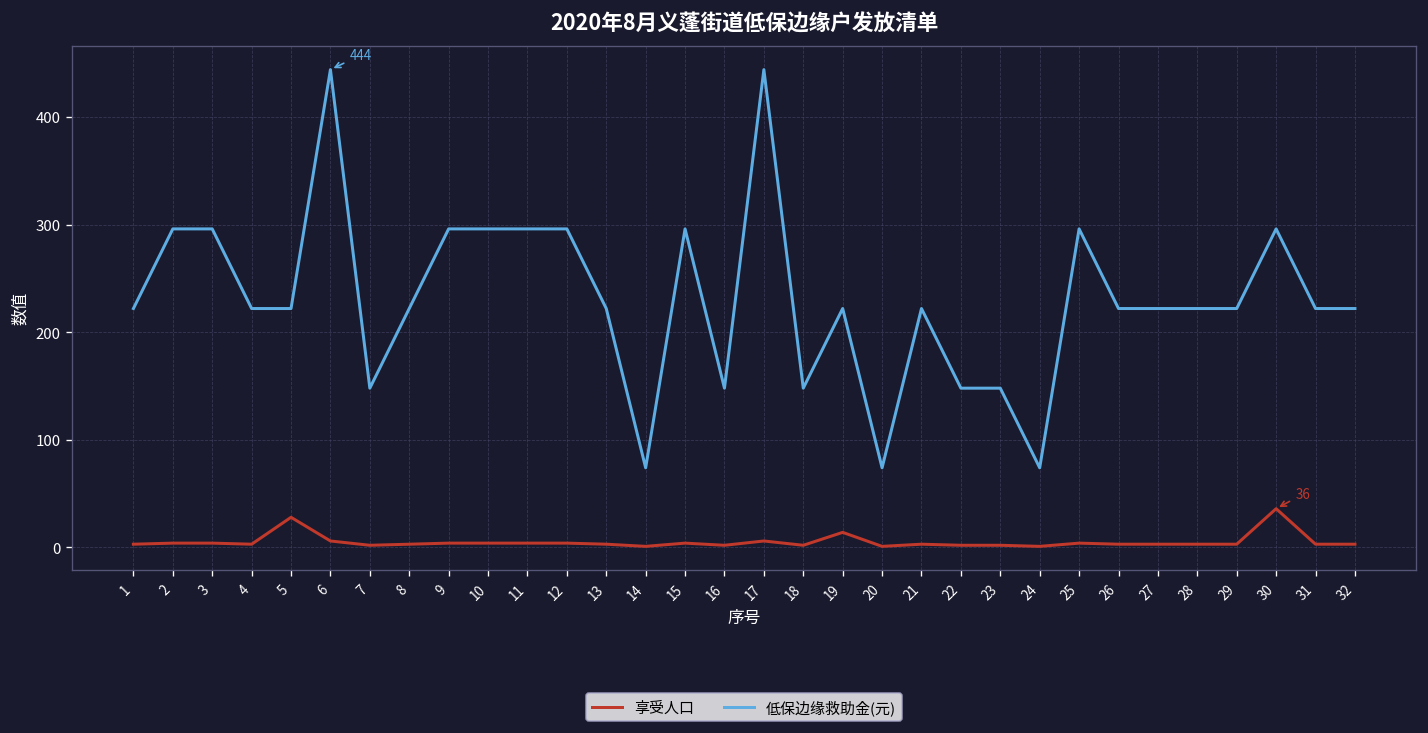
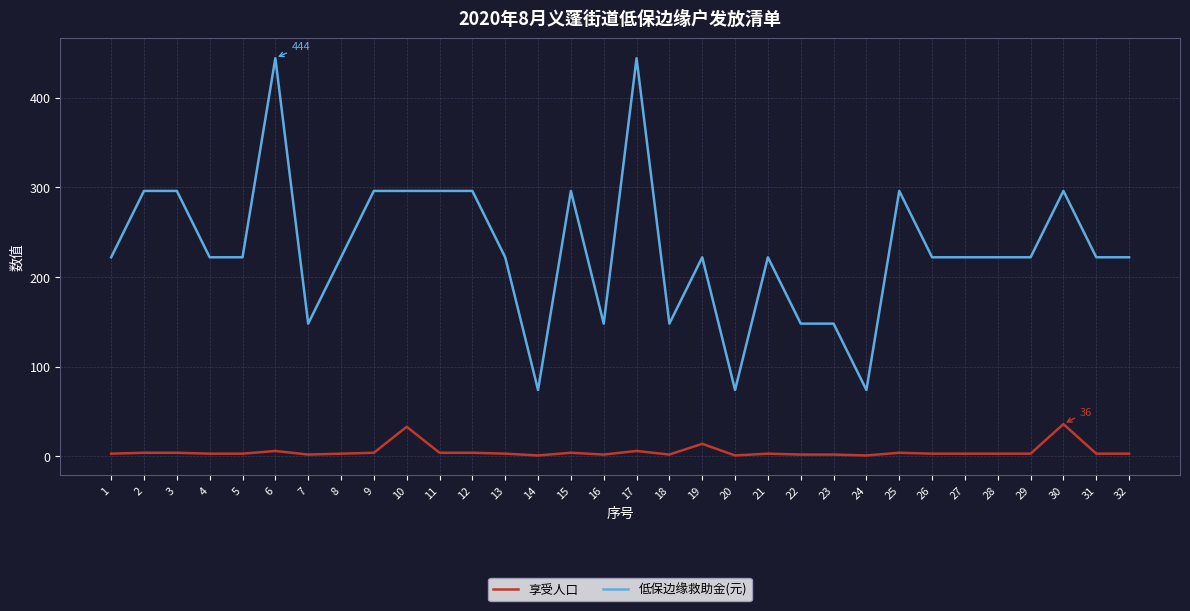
享受人口, 5: 30 -> 0
享受人口, 10: 0 -> 30
